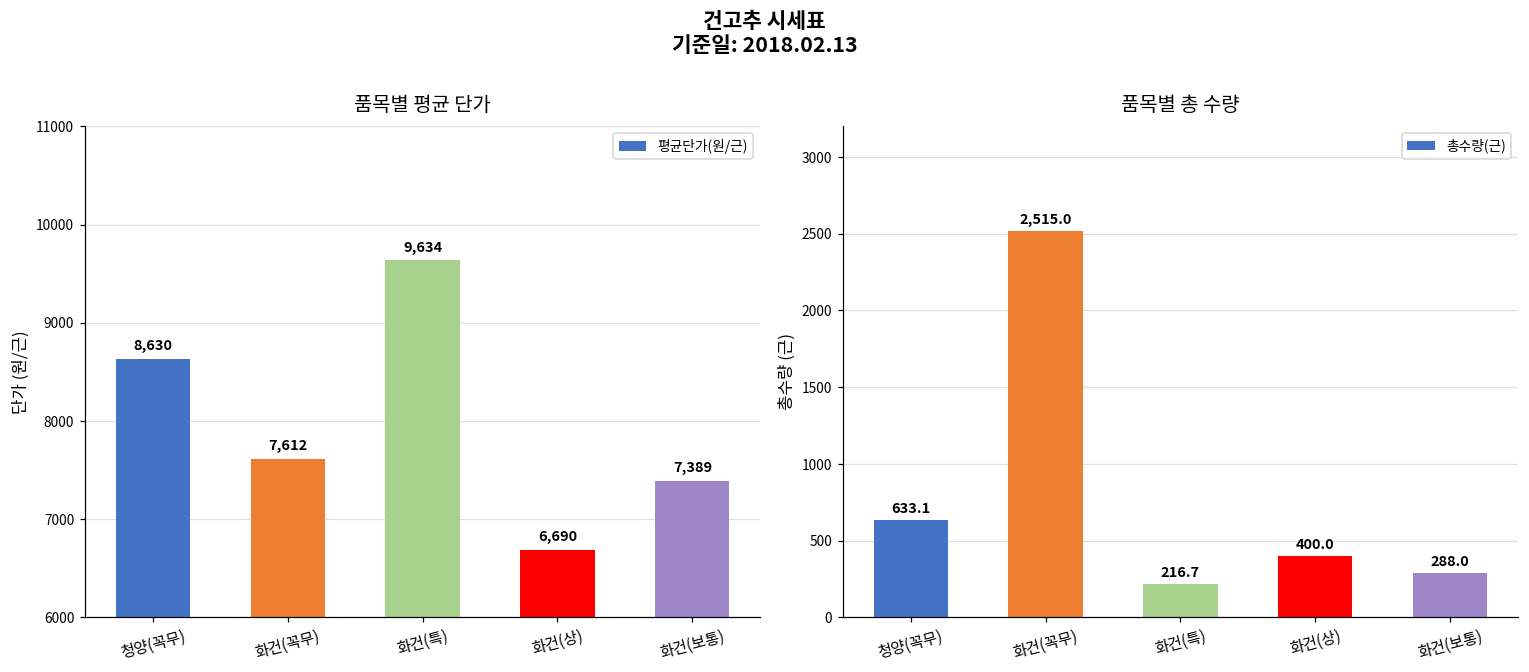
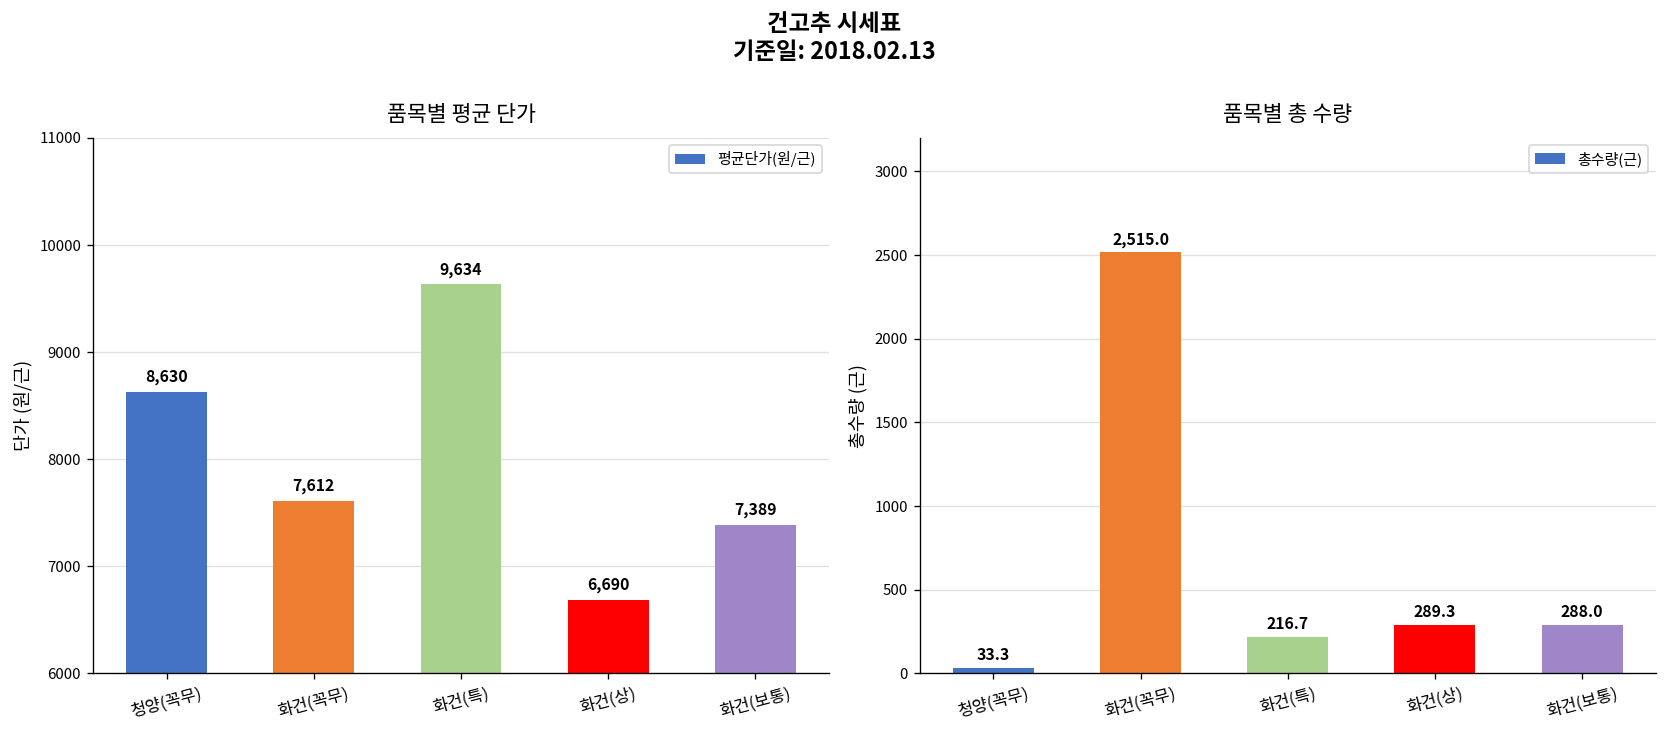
품목별 총 수량, 청양(꼭무): 633.1 -> 33.3
품목별 총 수량, 화건(상): 400.0 -> 289.3
